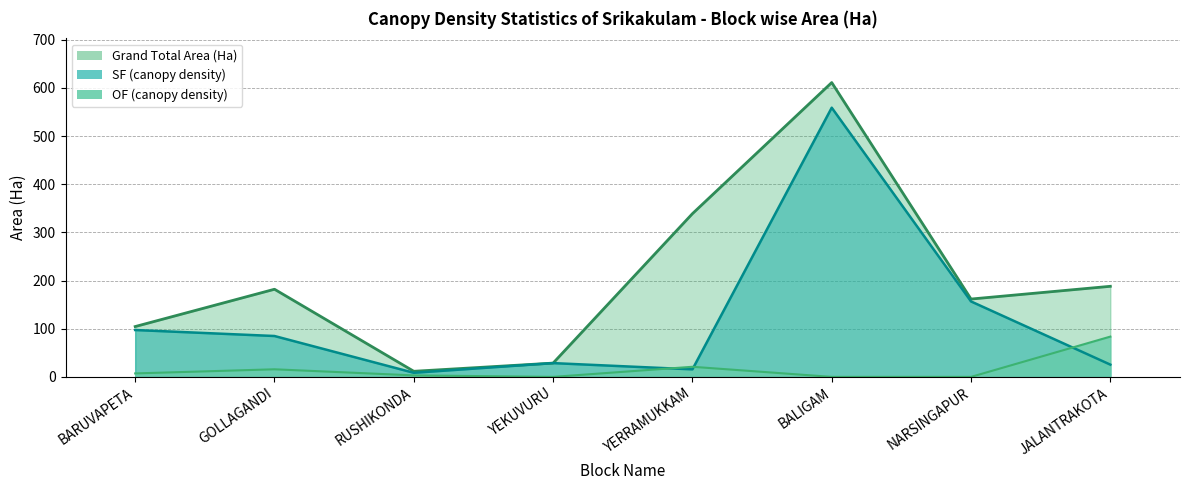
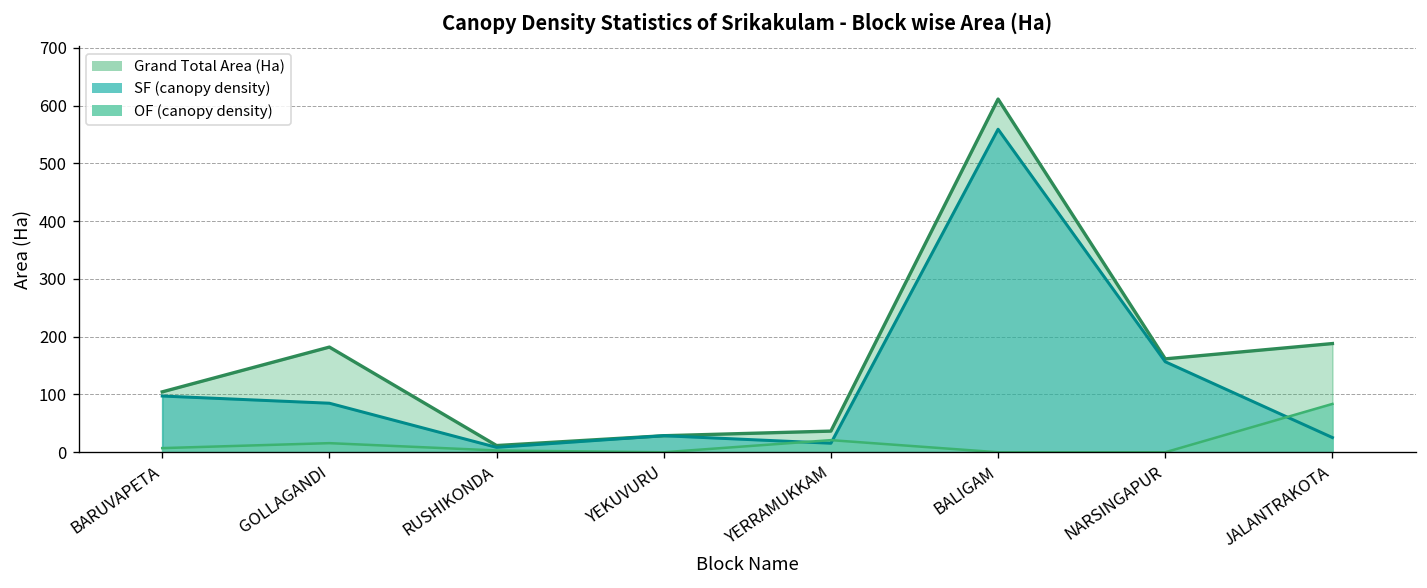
Grand Total Area (Ha), YERRAMUKKAM: 340 -> 40
